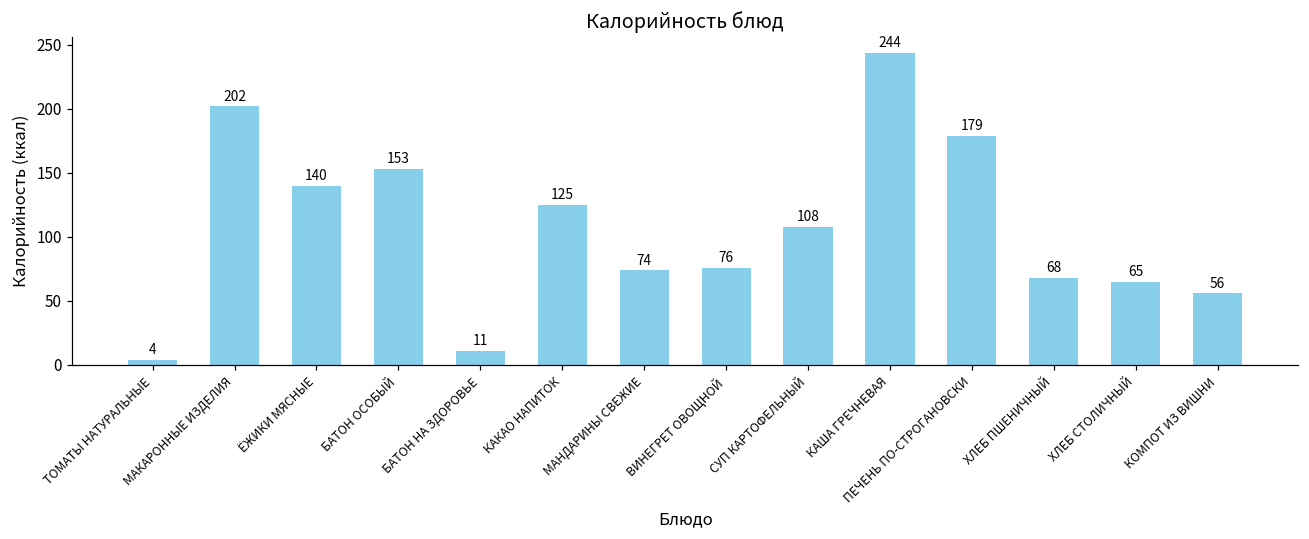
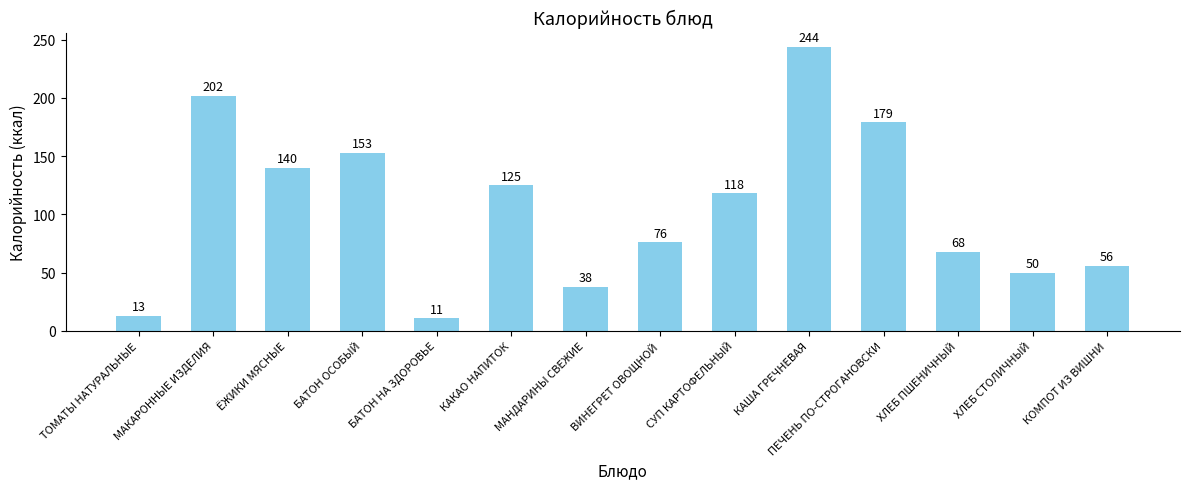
ТОМАТЫ НАТУРАЛЬНЫЕ: 4 -> 13
МАНДАРИНЫ СВЕЖИЕ: 74 -> 38
СУП КАРТОФЕЛЬНЫЙ: 108 -> 118
ХЛЕБ СТОЛИЧНЫЙ: 65 -> 50
